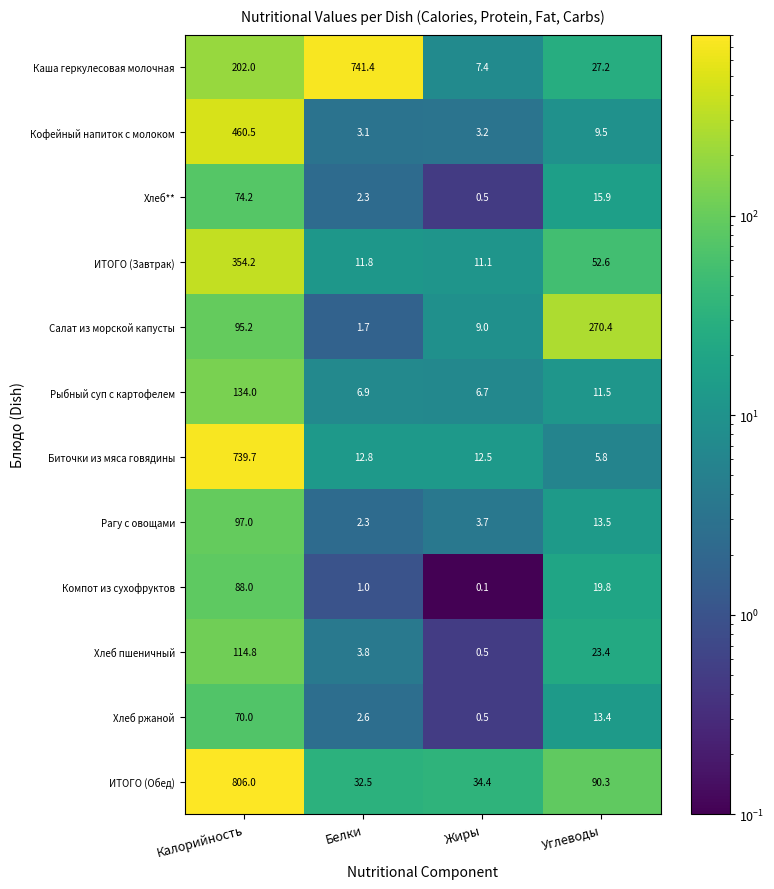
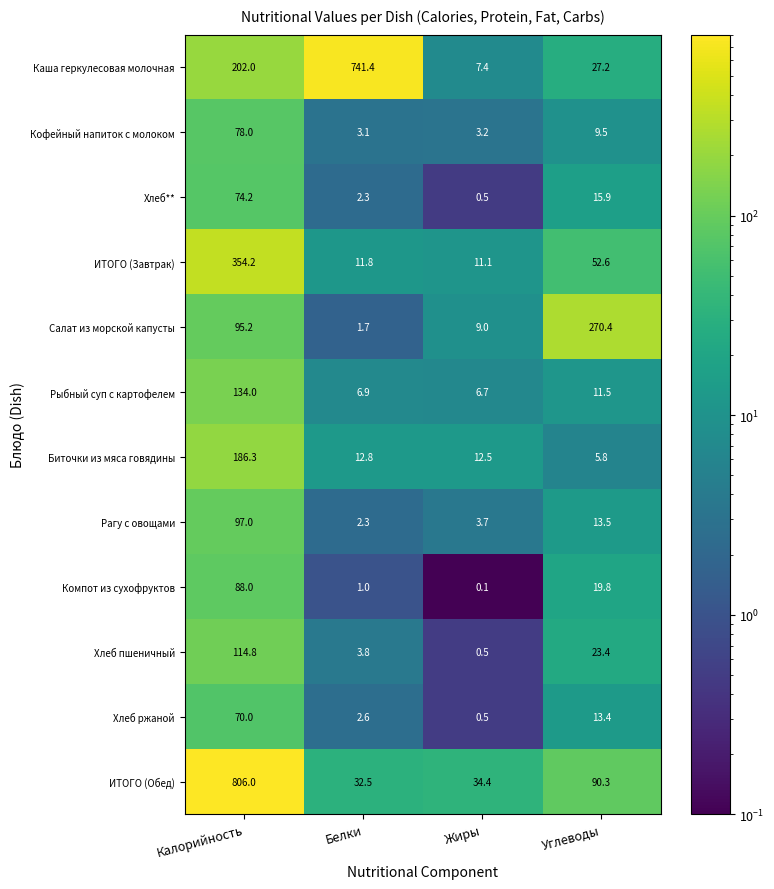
Кофейный напиток с молоком, Калорийность: 460.5 -> 78.0
Биточки из мяса говядины, Калорийность: 739.7 -> 186.3
